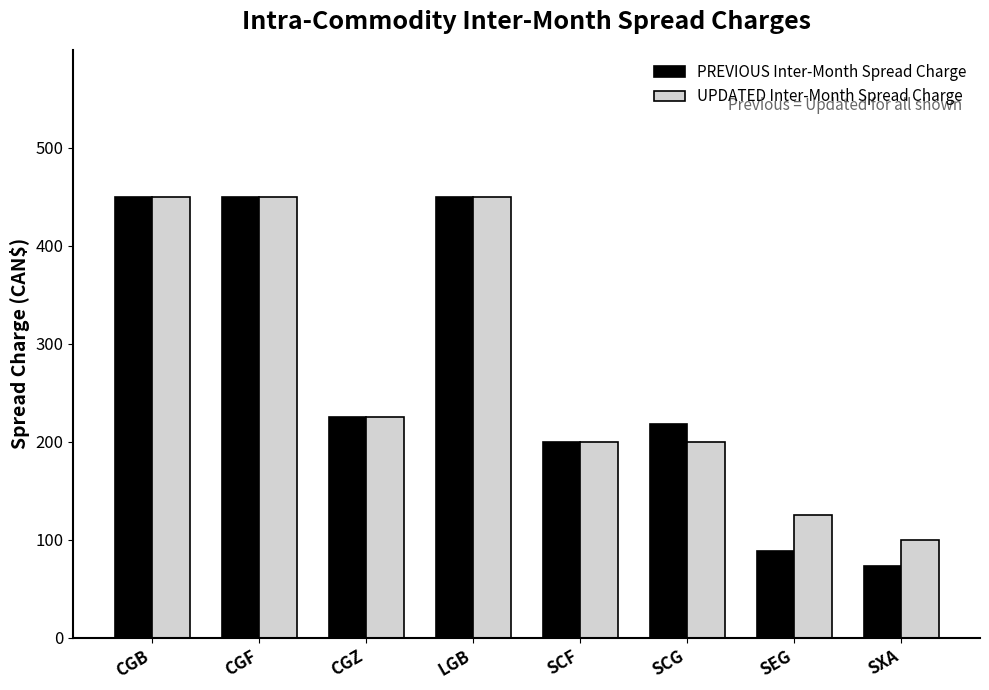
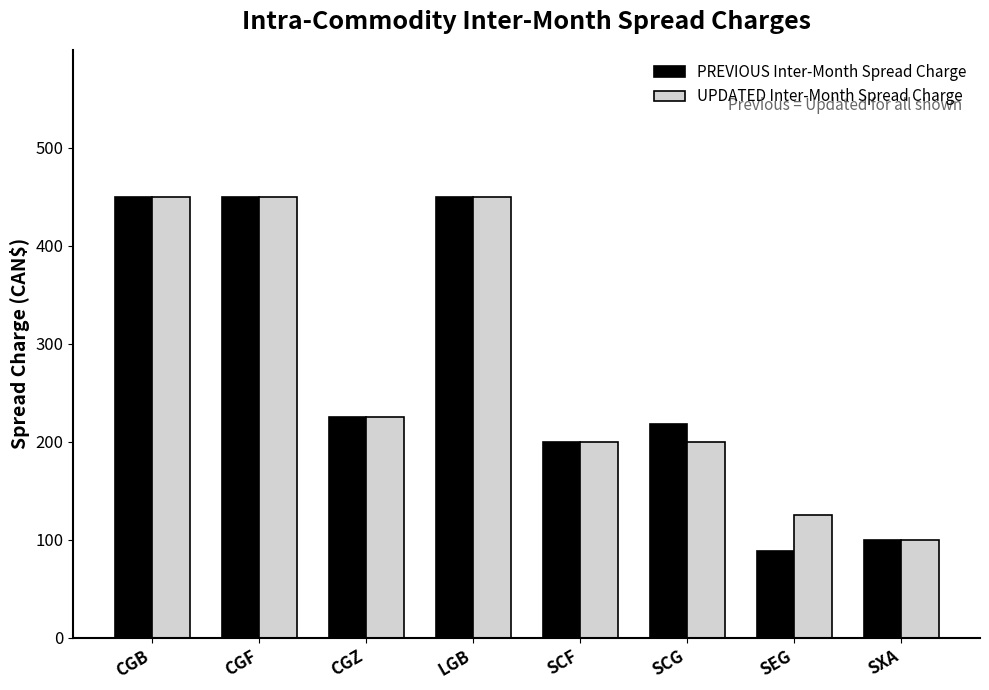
PREVIOUS Inter-Month Spread Charge, SXA: 70 -> 100
